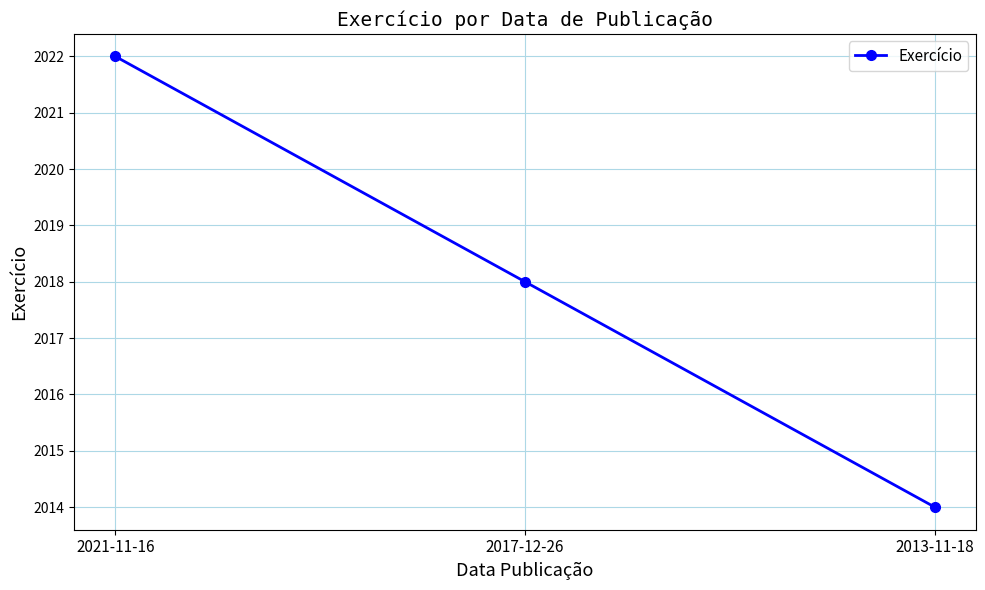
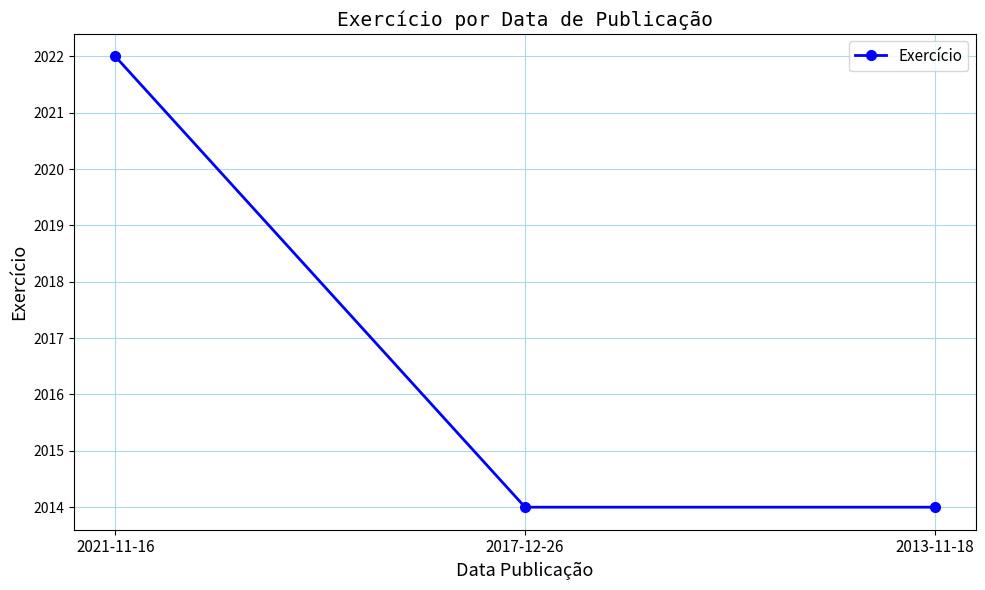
2017-12-26: 2018 -> 2014
